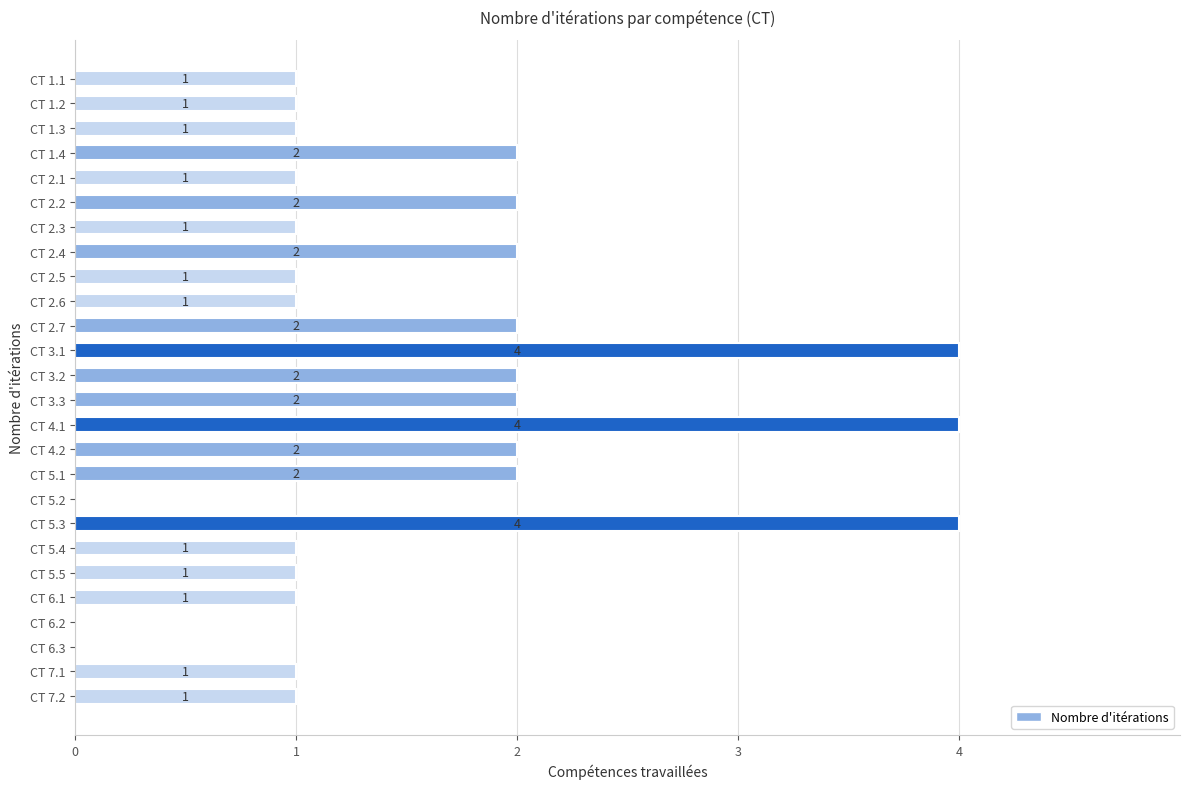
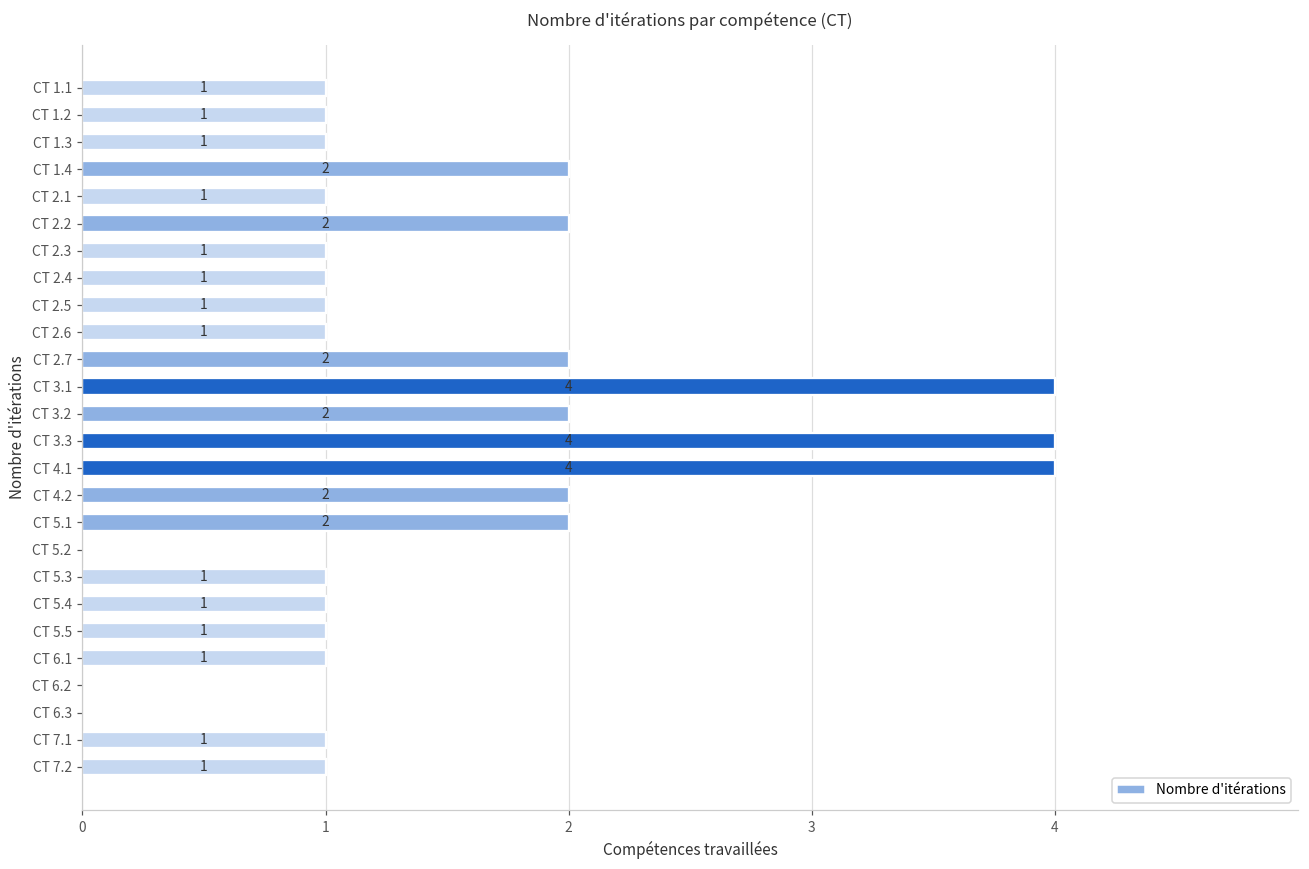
CT 2.4: 2 -> 1
CT 3.3: 2 -> 4
CT 5.3: 4 -> 1
